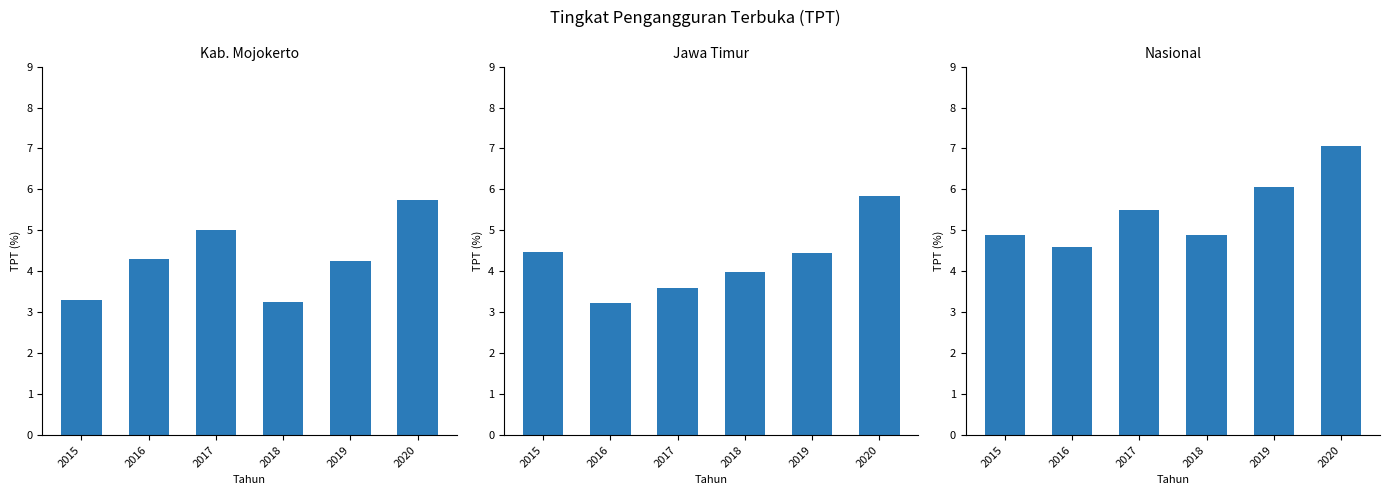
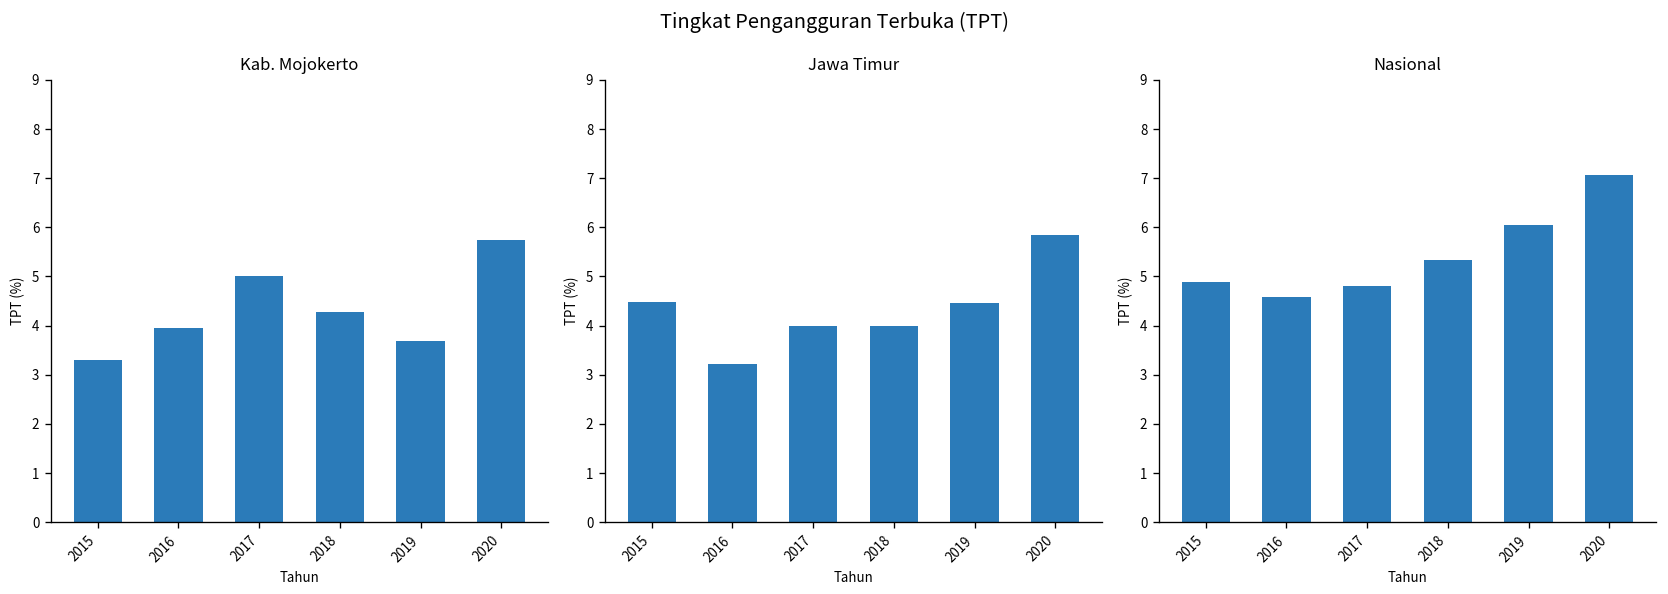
Kab. Mojokerto, 2016: 4.3 -> 4.0
Kab. Mojokerto, 2018: 3.2 -> 4.3
Kab. Mojokerto, 2019: 4.3 -> 3.7
Jawa Timur, 2017: 3.6 -> 4.0
Nasional, 2017: 5.5 -> 4.8
Nasional, 2018: 4.9 -> 5.3
